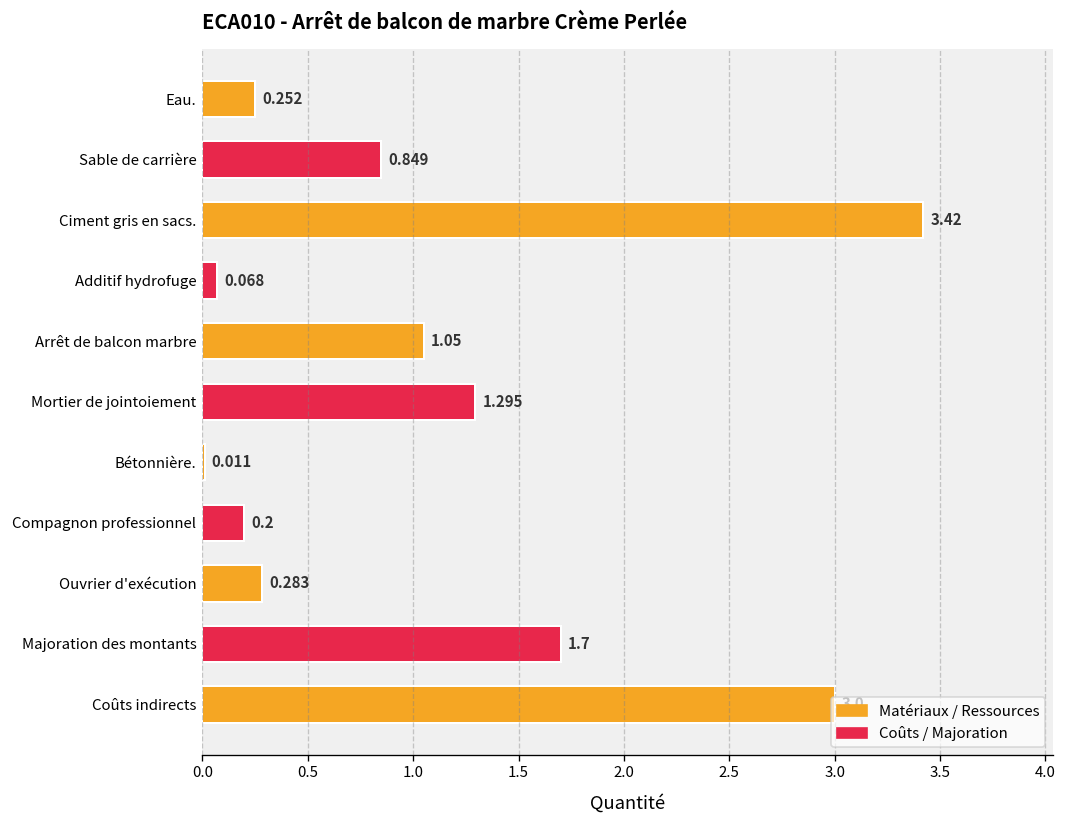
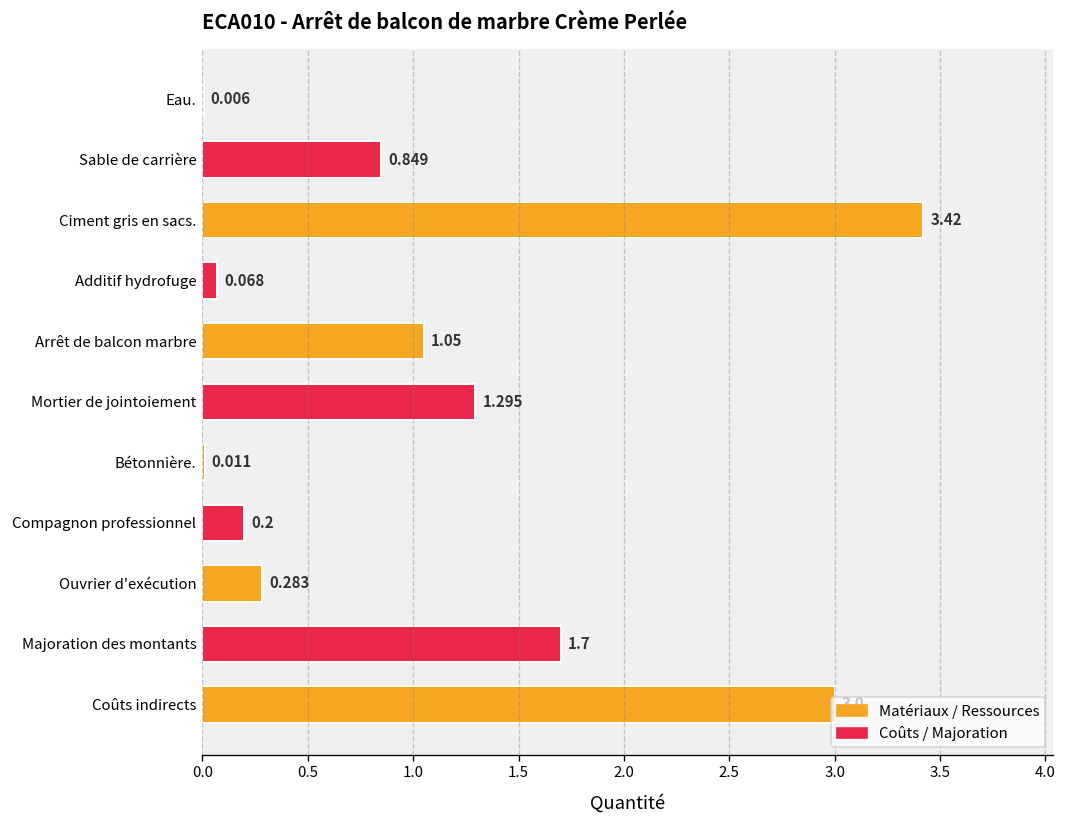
Eau.: 0.252 -> 0.006
